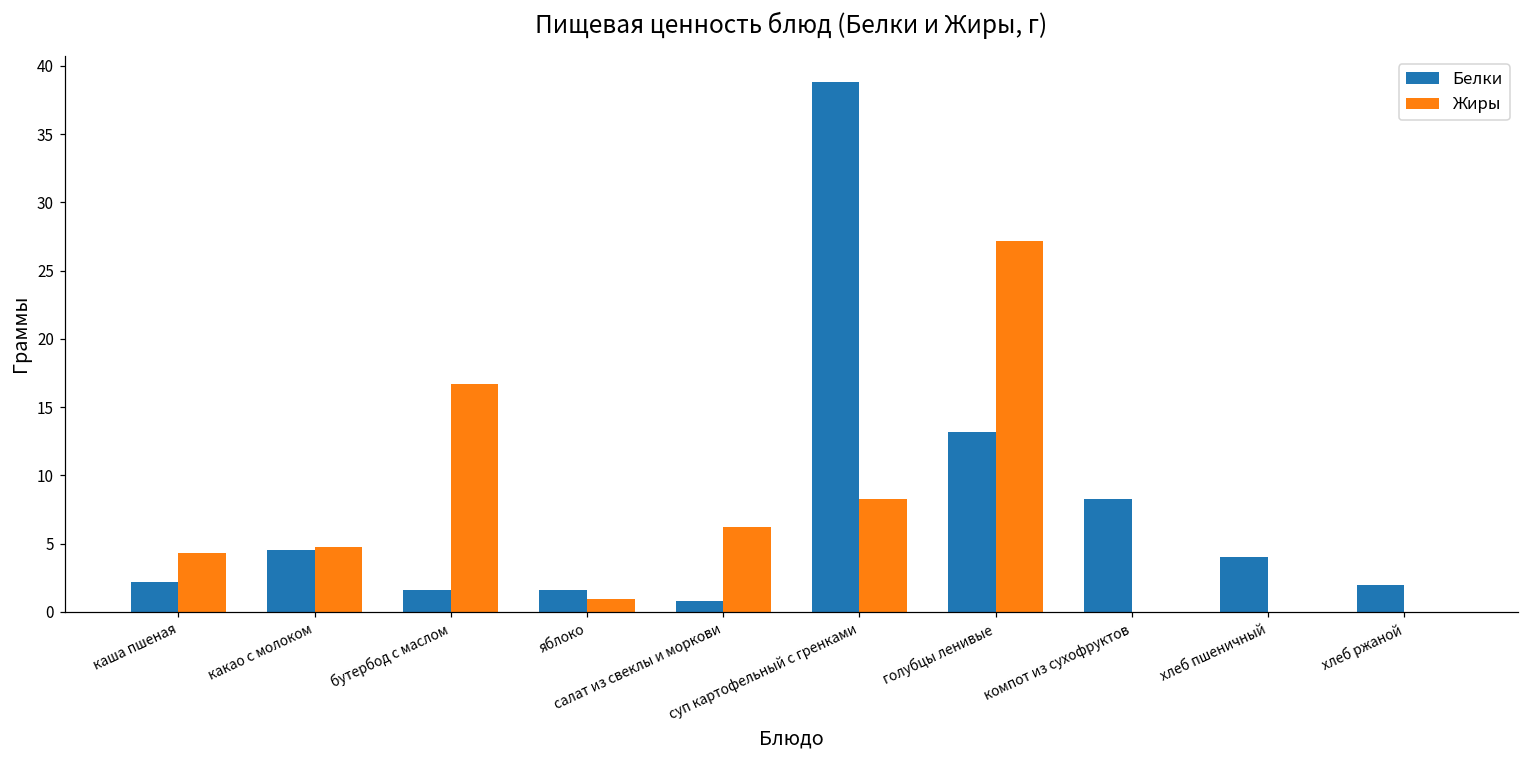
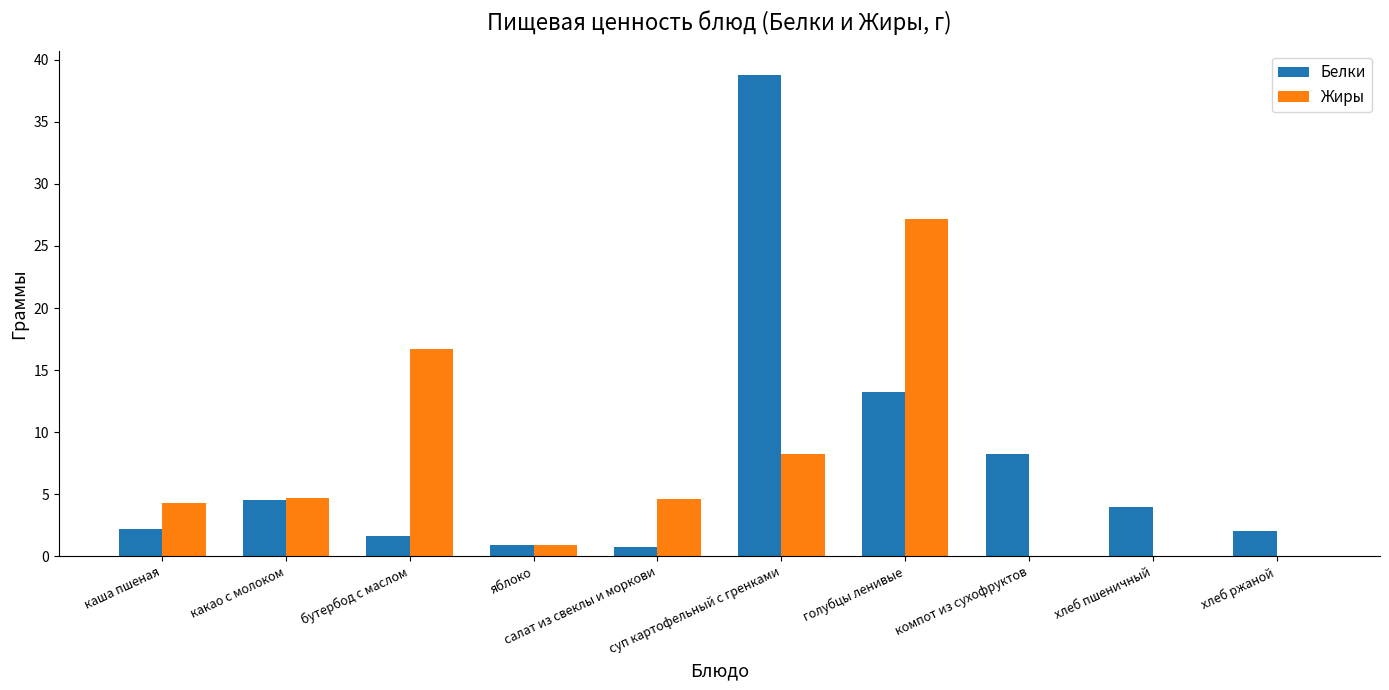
Белки, яблоко: 1.6 -> 0.9
Жиры, салат из свеклы и моркови: 6.2 -> 4.6
